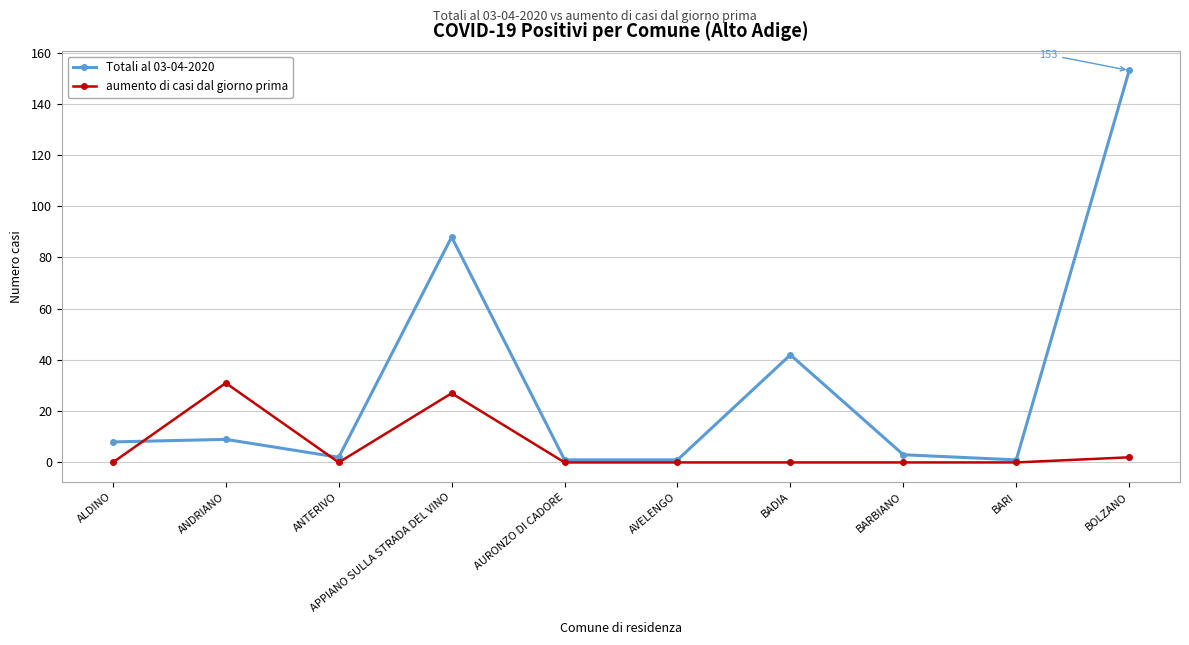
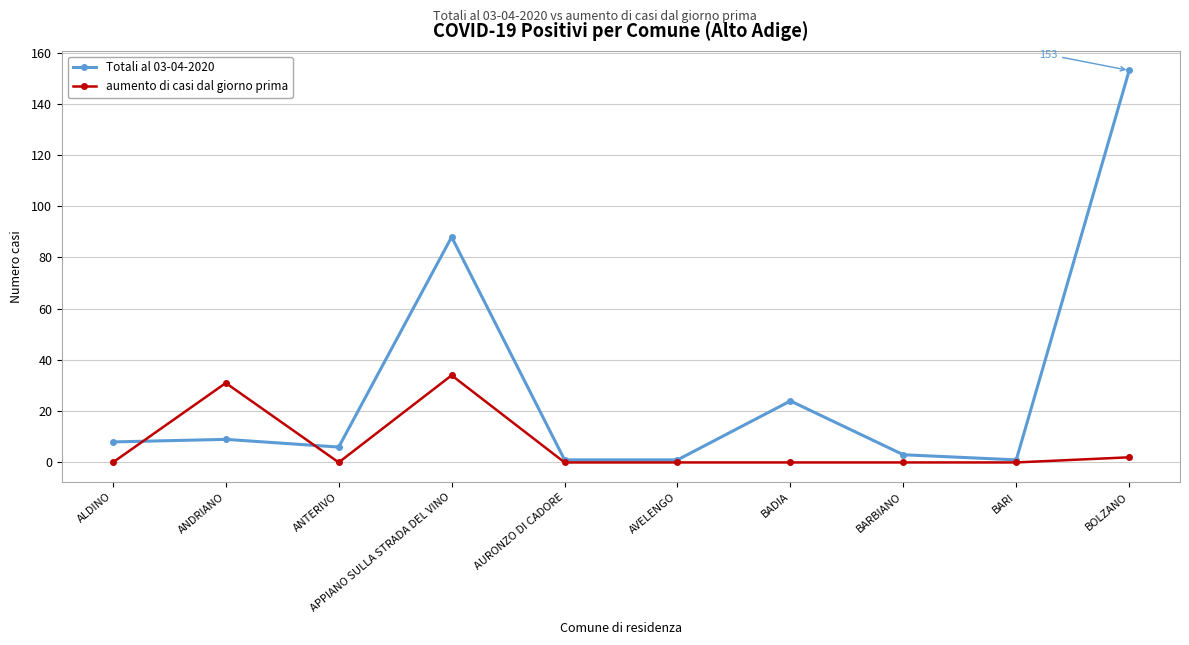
Totali al 03-04-2020, ANTERIVO: 2 -> 6
aumento di casi dal giorno prima, APPIANO SULLA STRADA DEL VINO: 27 -> 34
Totali al 03-04-2020, BADIA: 42 -> 24
